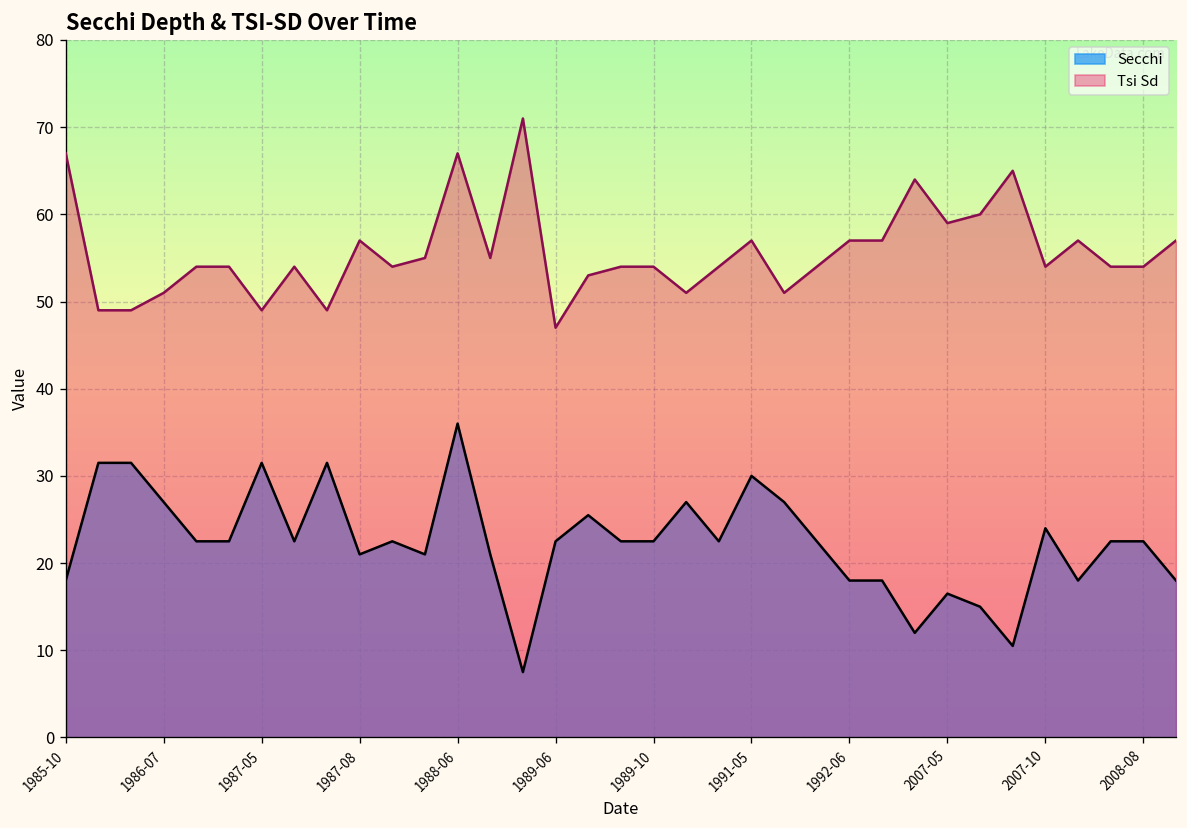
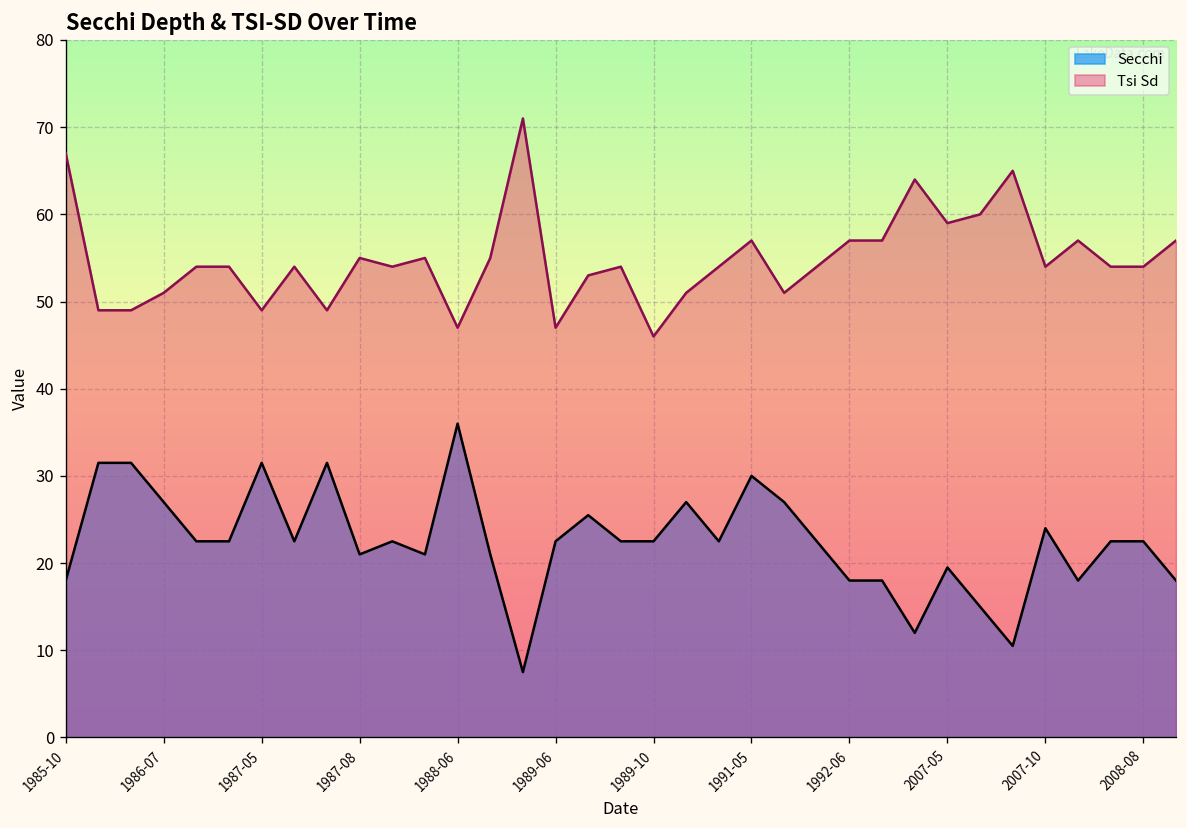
Tsi Sd, 1987-08: 57 -> 55
Tsi Sd, 1988-06: 67 -> 47
Tsi Sd, 1989-10: 54 -> 46
Secchi, 2007-05: 17 -> 20
